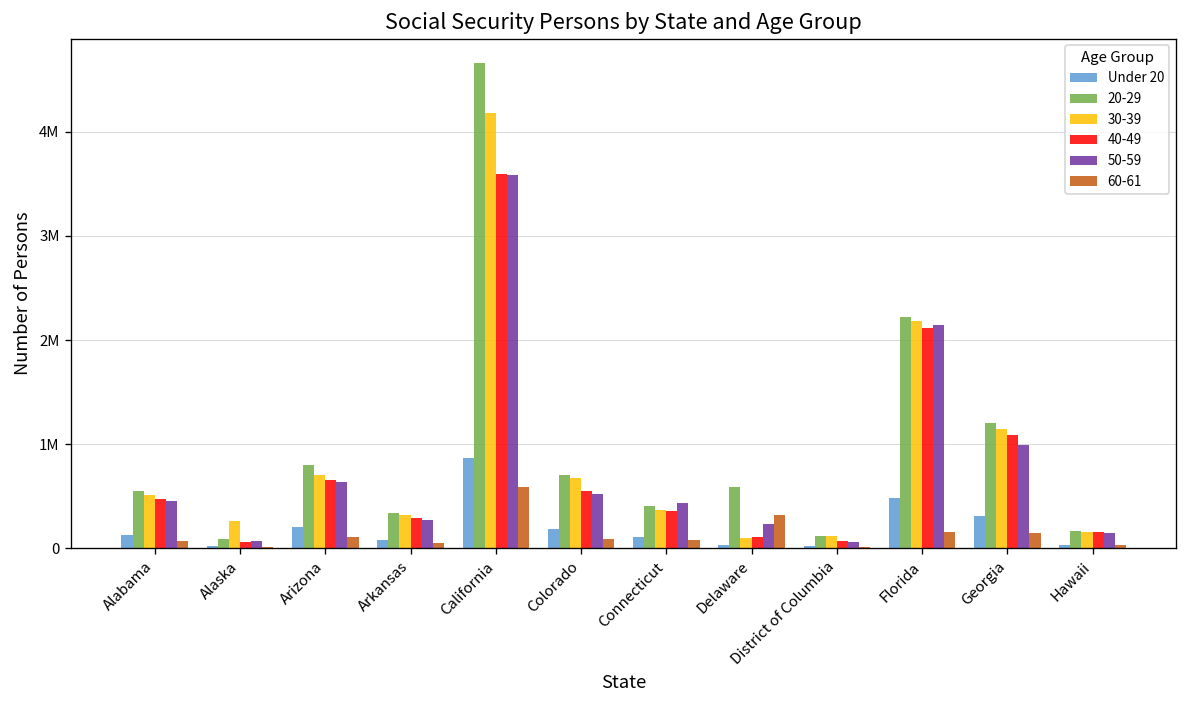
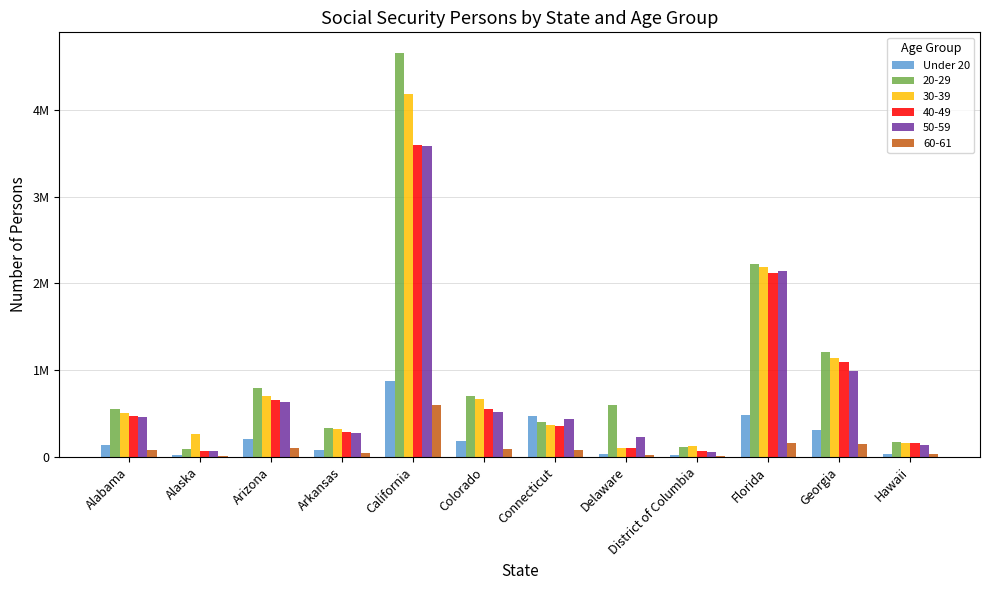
Under 20, Connecticut: 100000 -> 500000
60-61, Delaware: 300000 -> 0
